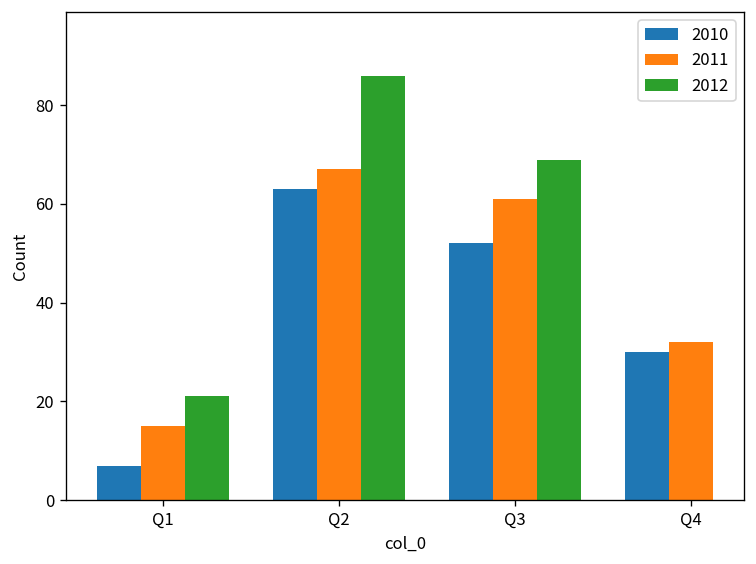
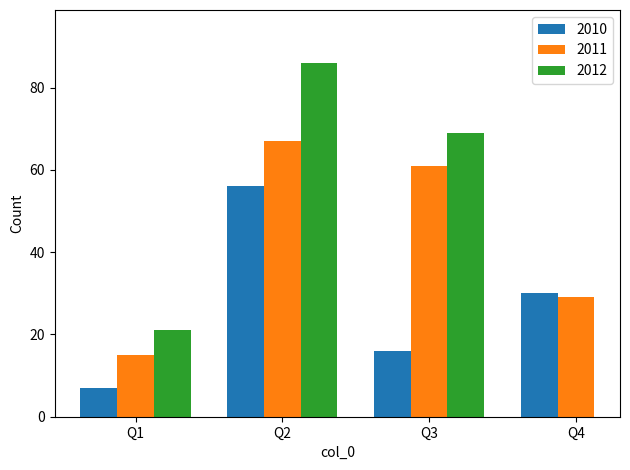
2010, Q2: 63 -> 56
2010, Q3: 52 -> 16
2011, Q4: 32 -> 29
